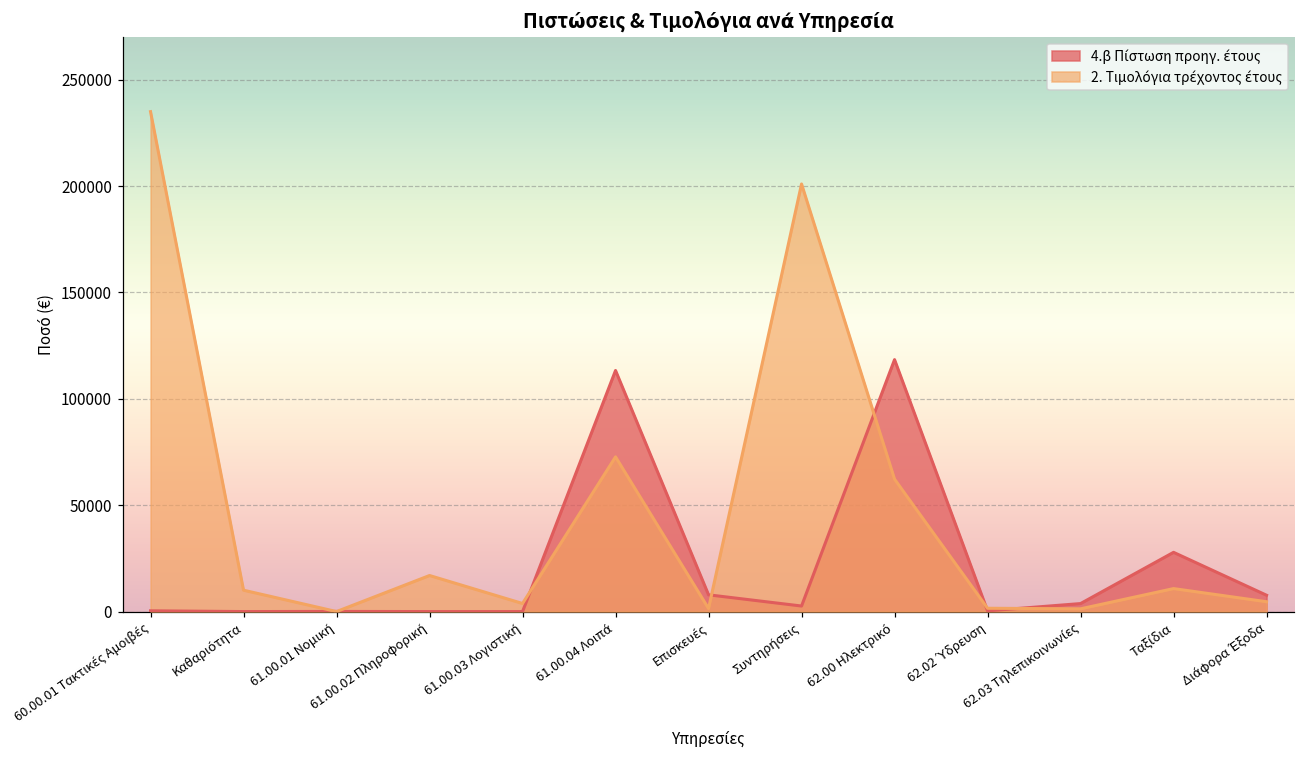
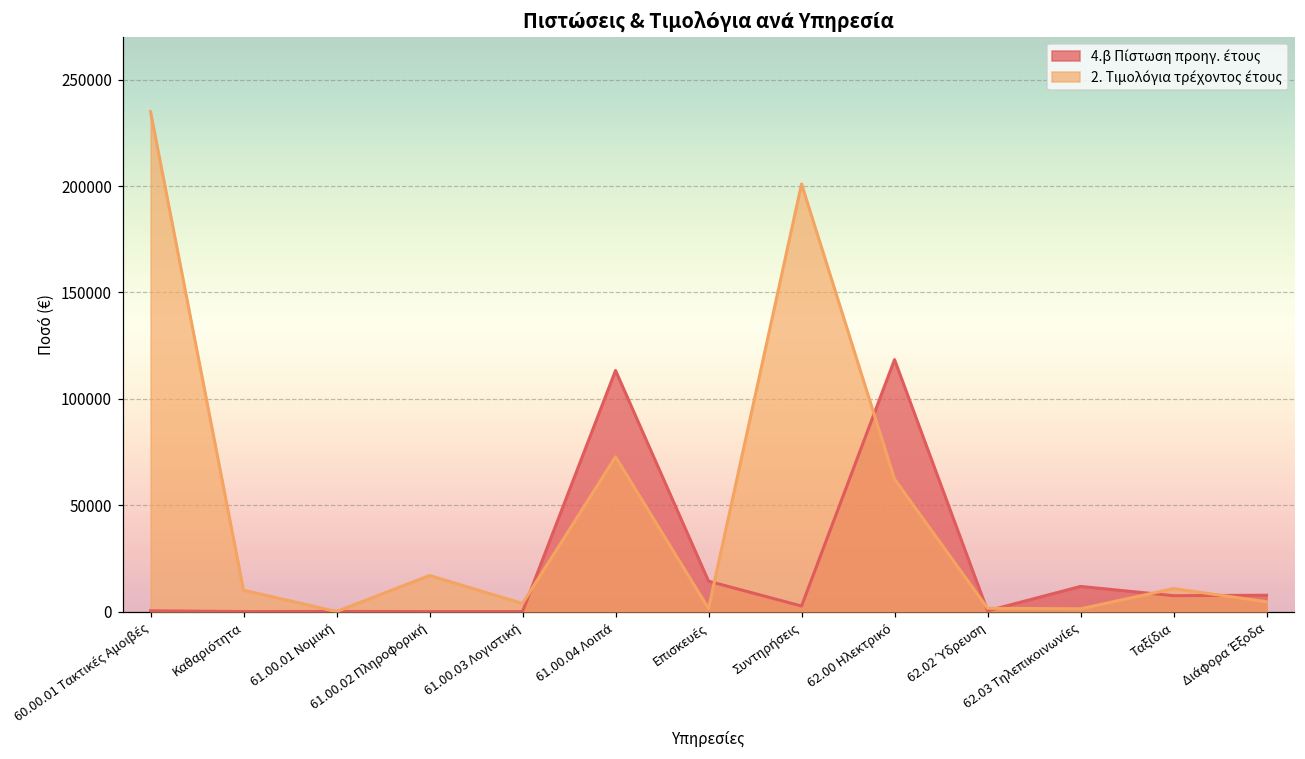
4.β Πίστωση προηγ. έτους, Επισκευές: 8000 -> 14000
4.β Πίστωση προηγ. έτους, 62.03 Τηλεπικοινωνίες: 4000 -> 12000
4.β Πίστωση προηγ. έτους, Ταξίδια: 28000 -> 7000
